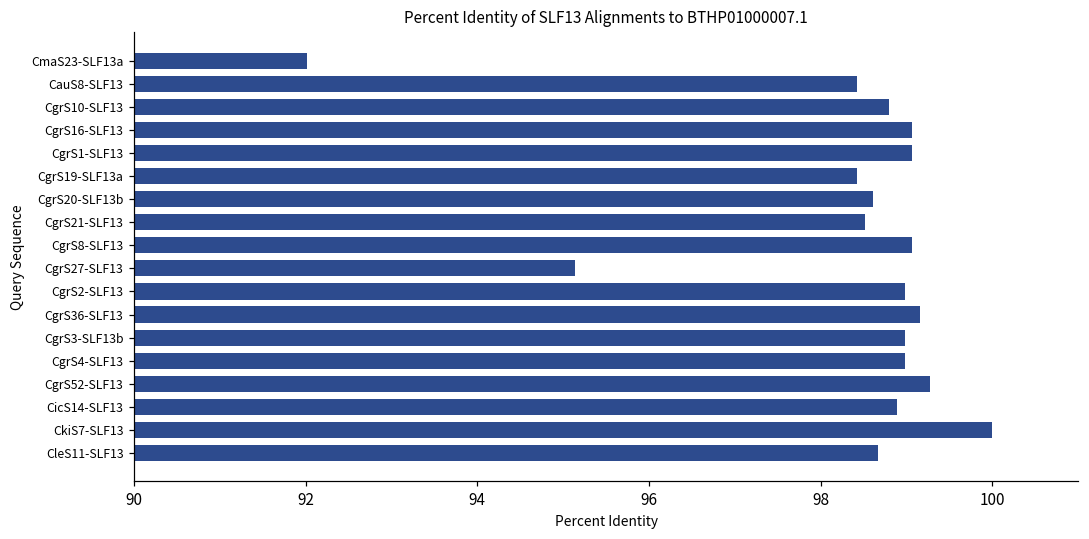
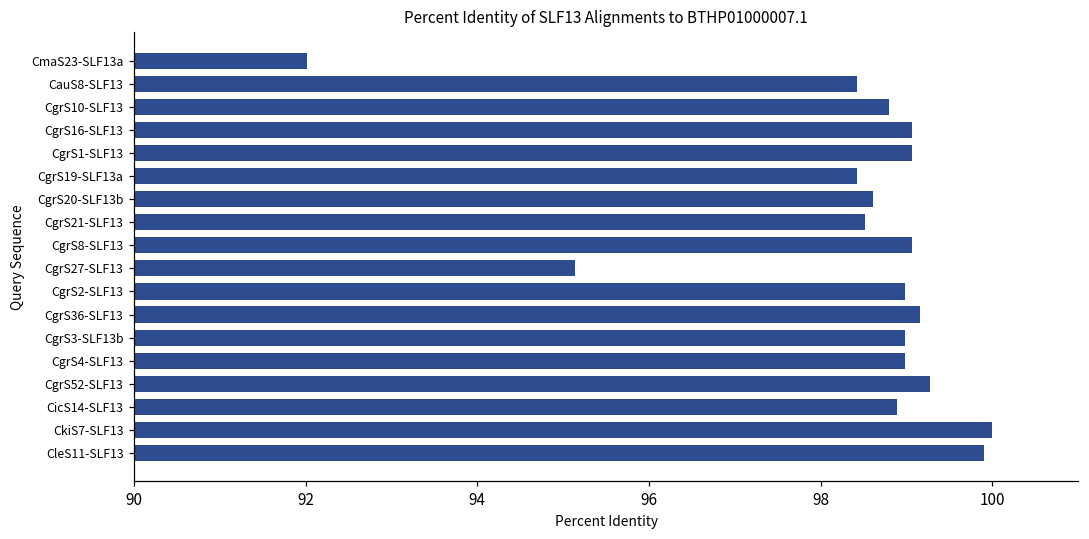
CleS11-SLF13: 98.7 -> 99.9
